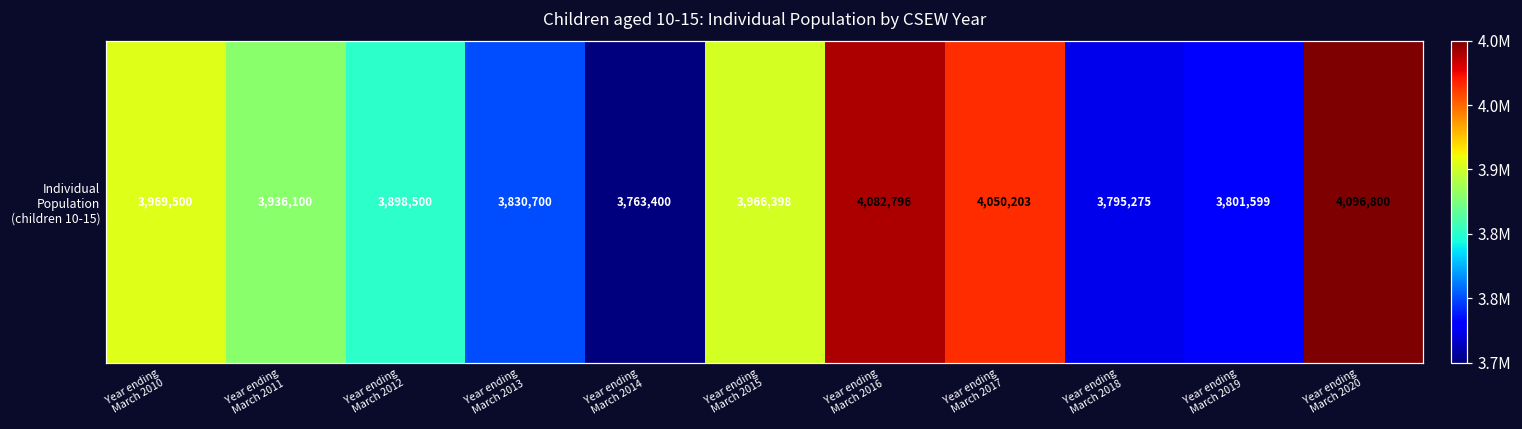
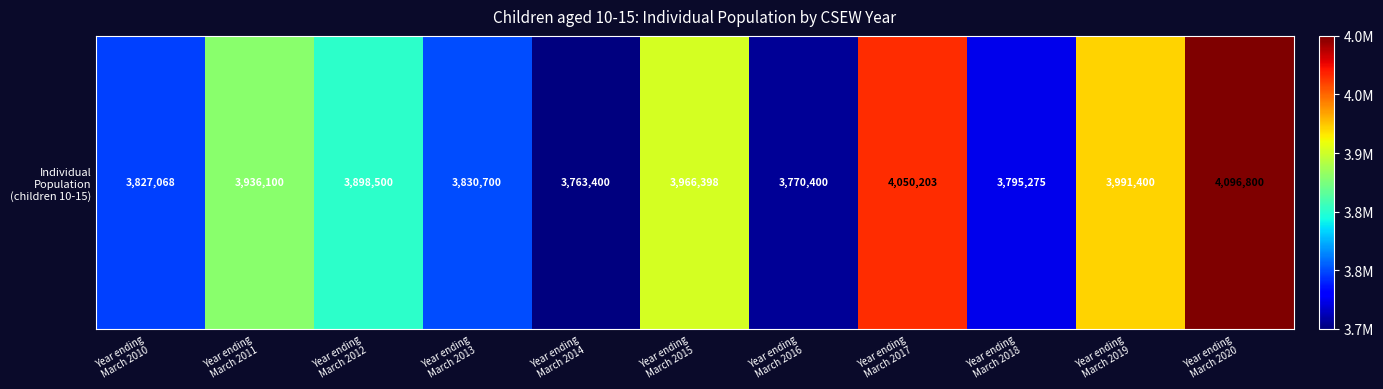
Individual Population (children 10-15), Year ending March 2010: 3,969,500 -> 3,827,068
Individual Population (children 10-15), Year ending March 2016: 4,082,796 -> 3,770,400
Individual Population (children 10-15), Year ending March 2019: 3,801,599 -> 3,991,400
